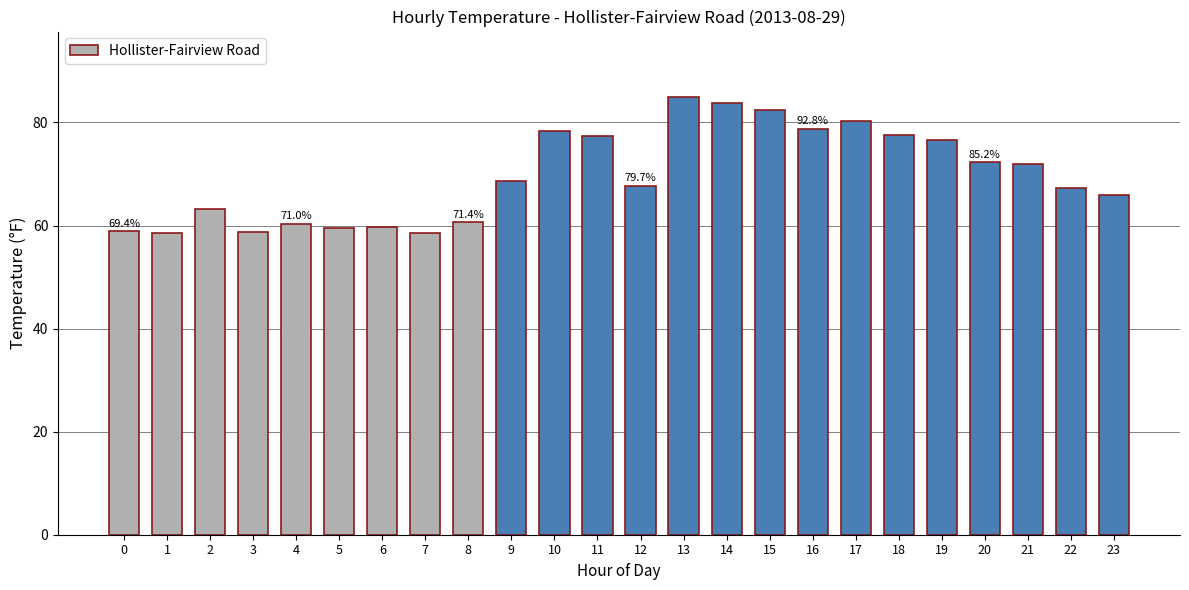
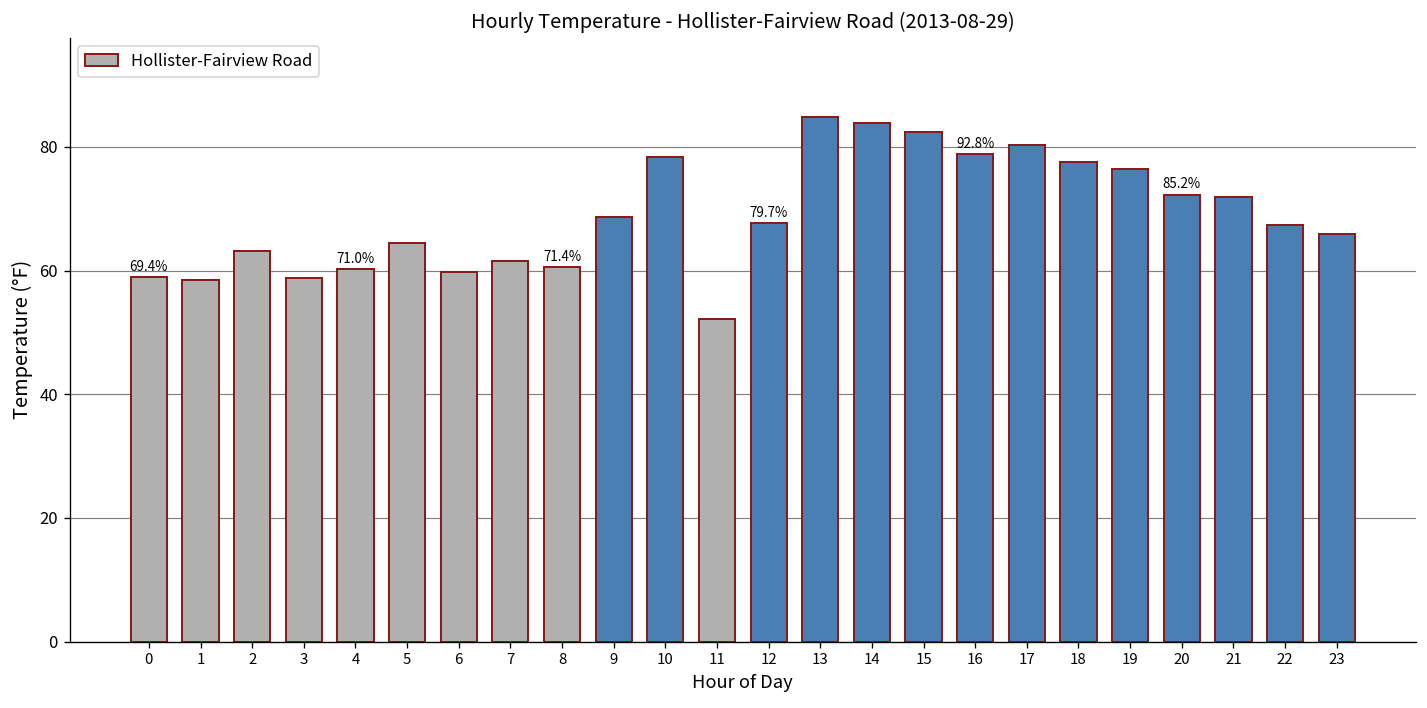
5: 60 -> 64
7: 59 -> 62
11: 77 -> 52
